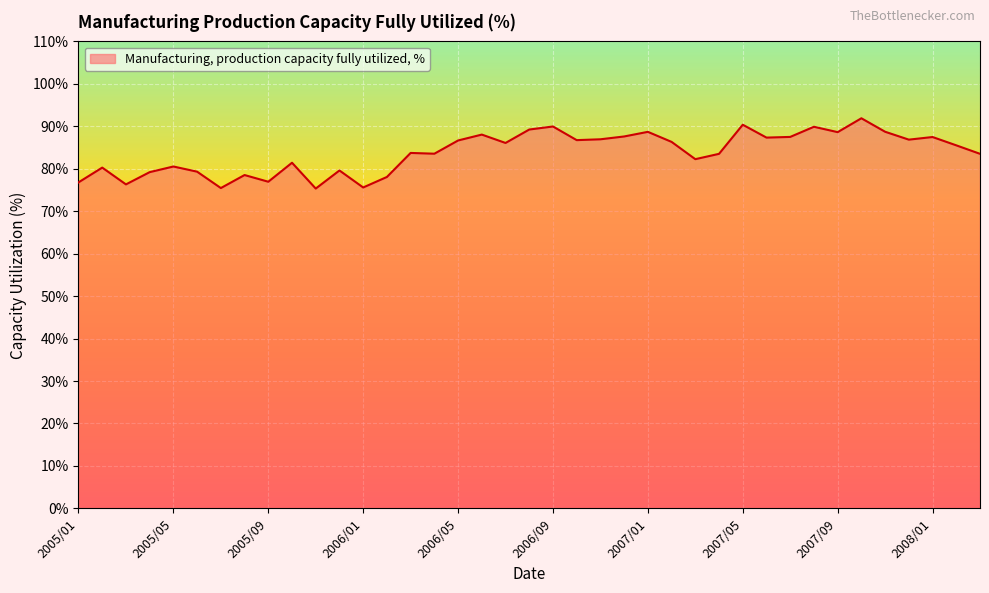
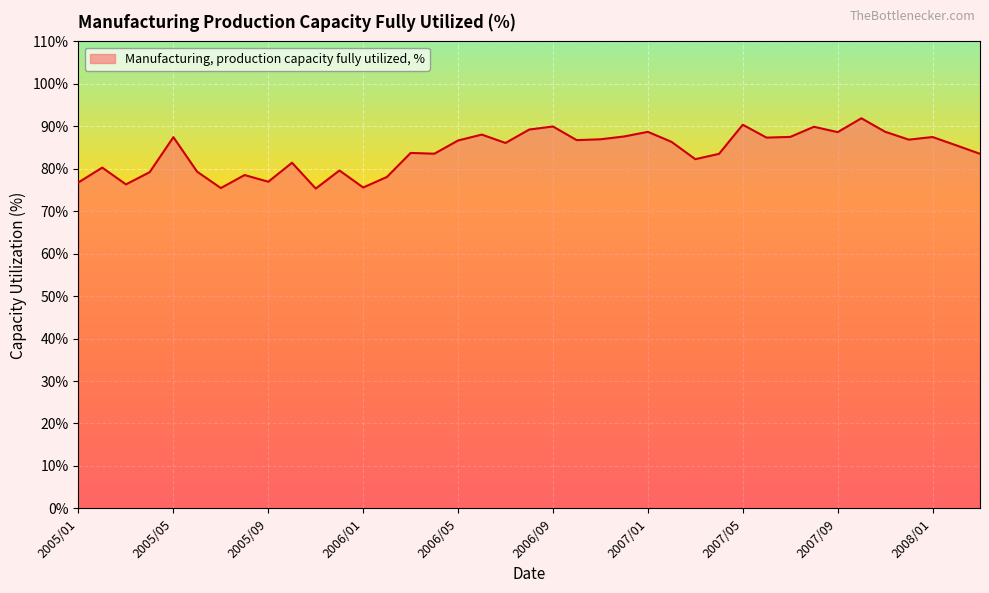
2005/05: 81% -> 87%
